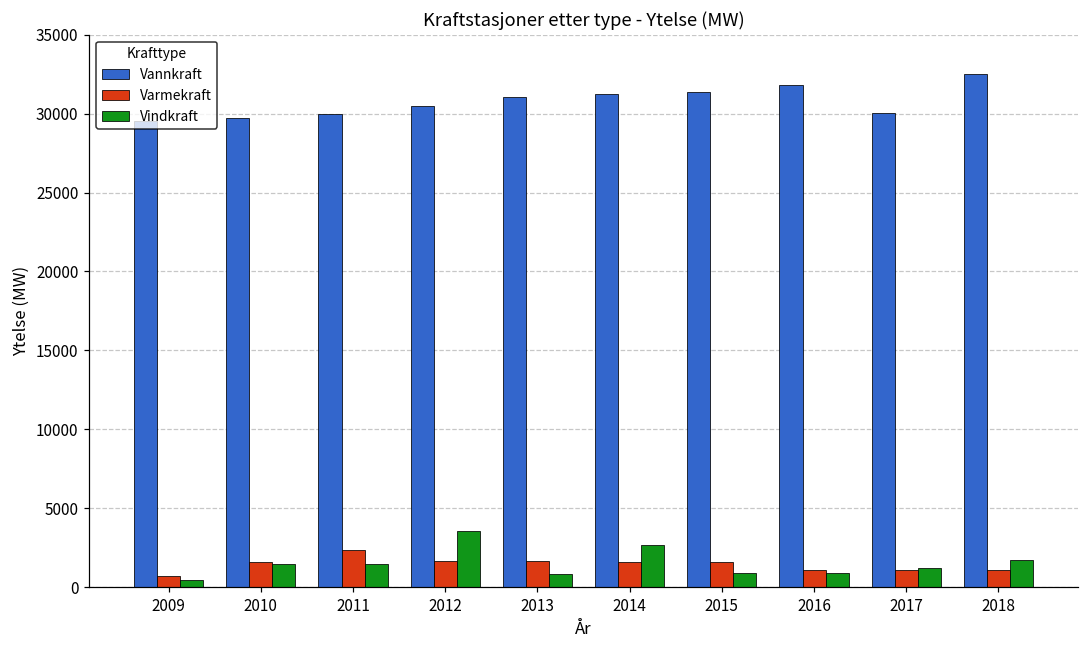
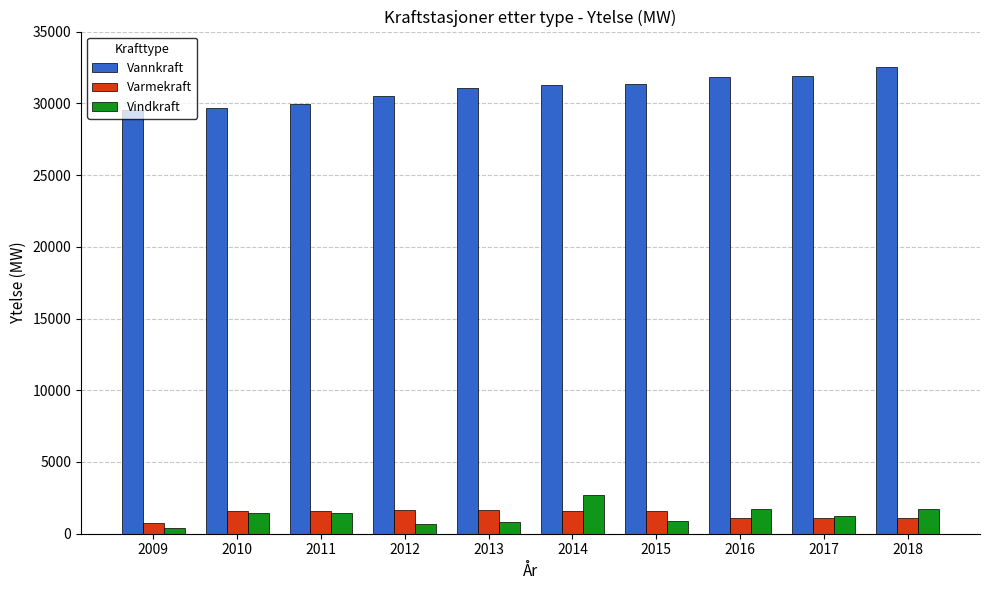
Varmekraft, 2011: 2400 -> 1600
Vindkraft, 2012: 3600 -> 700
Vindkraft, 2016: 900 -> 1700
Vannkraft, 2017: 30000 -> 31900
